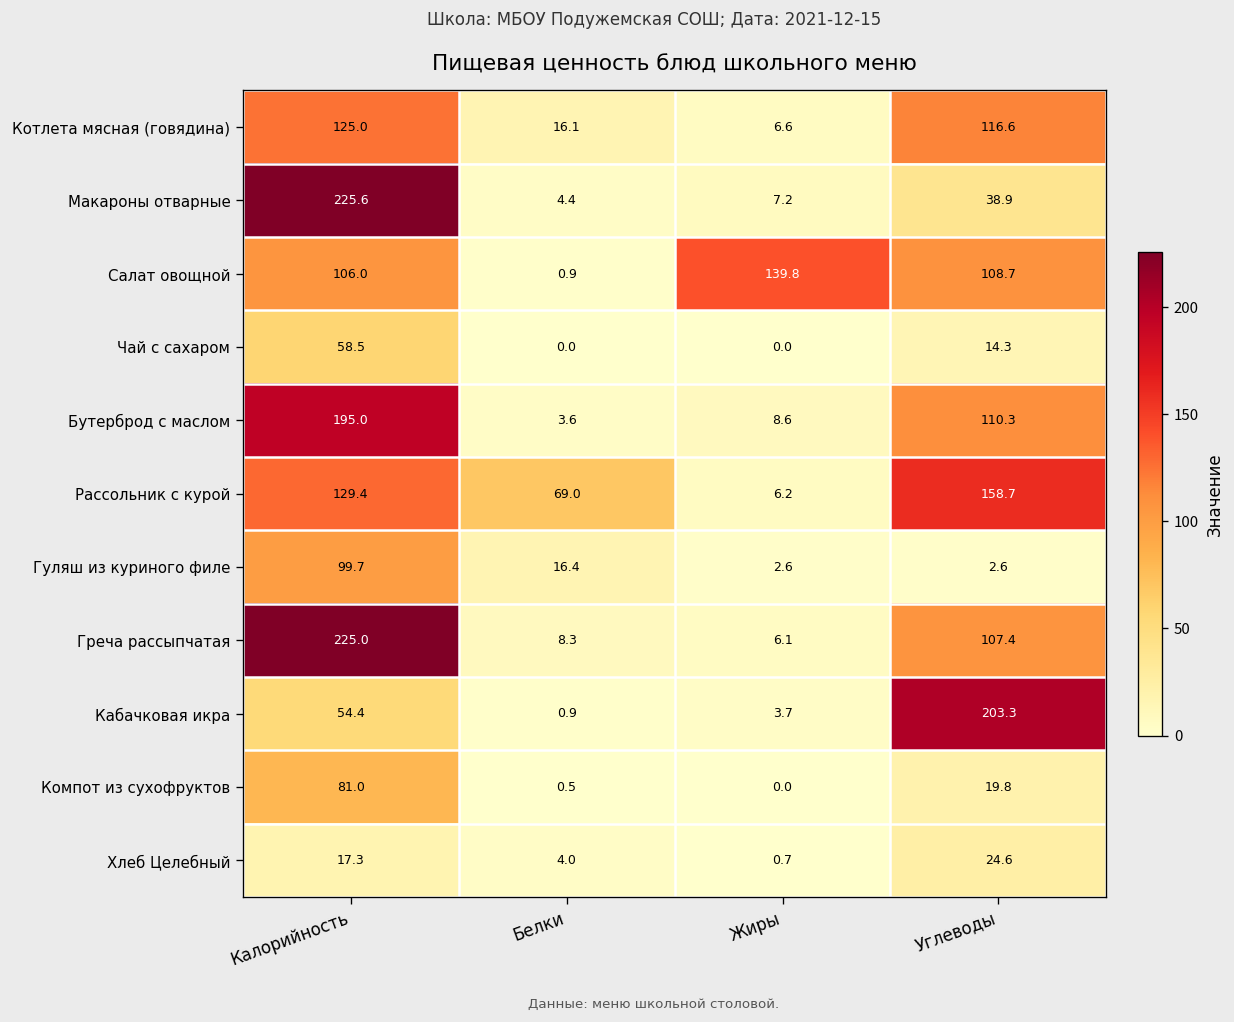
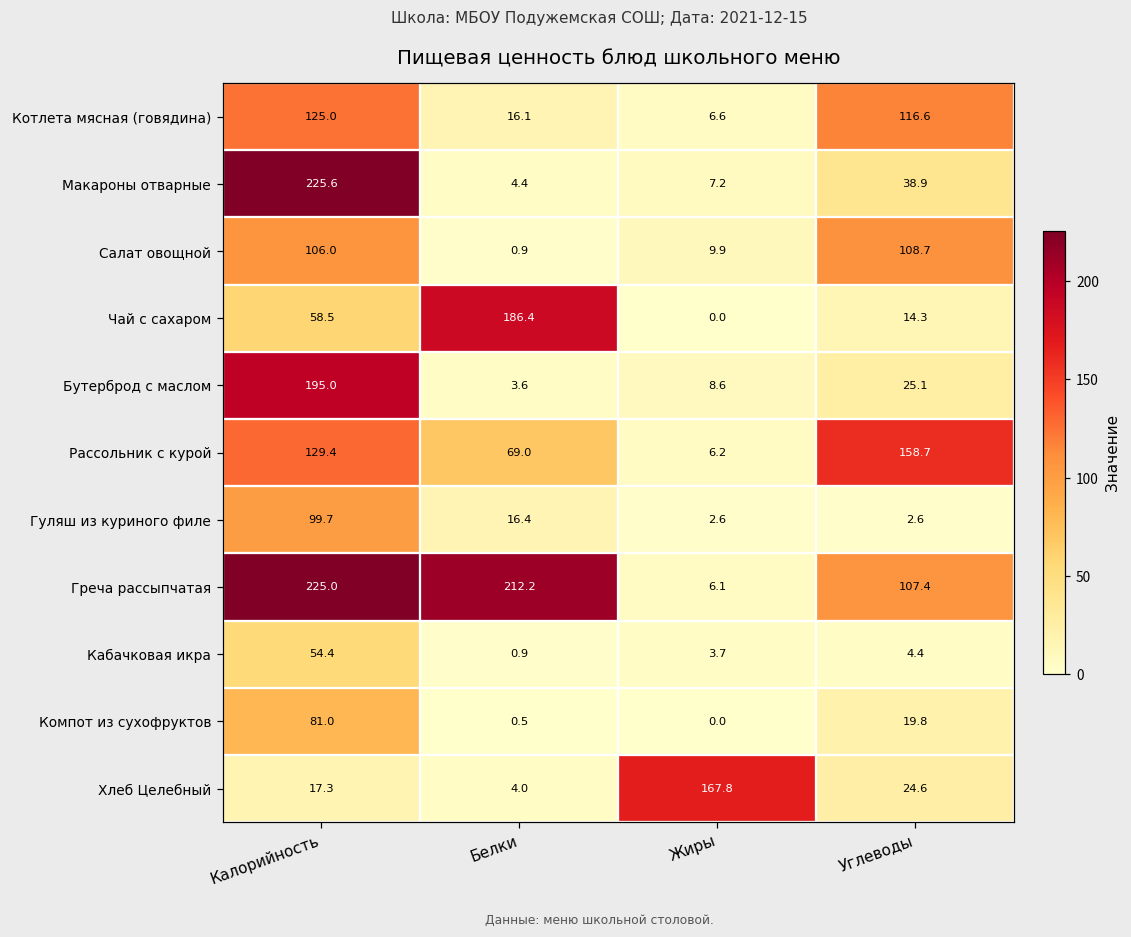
Салат овощной, Жиры: 139.8 -> 9.9
Чай с сахаром, Белки: 0.0 -> 186.4
Бутерброд с маслом, Углеводы: 110.3 -> 25.1
Греча рассыпчатая, Белки: 8.3 -> 212.2
Кабачковая икра, Углеводы: 203.3 -> 4.4
Хлеб Целебный, Жиры: 0.7 -> 167.8
